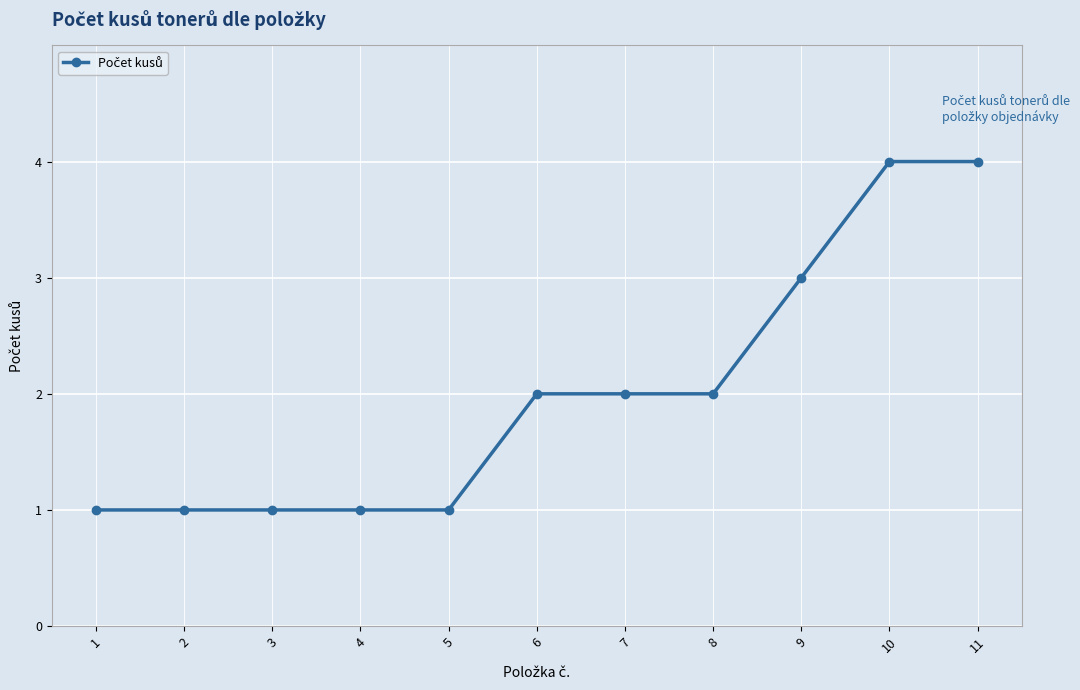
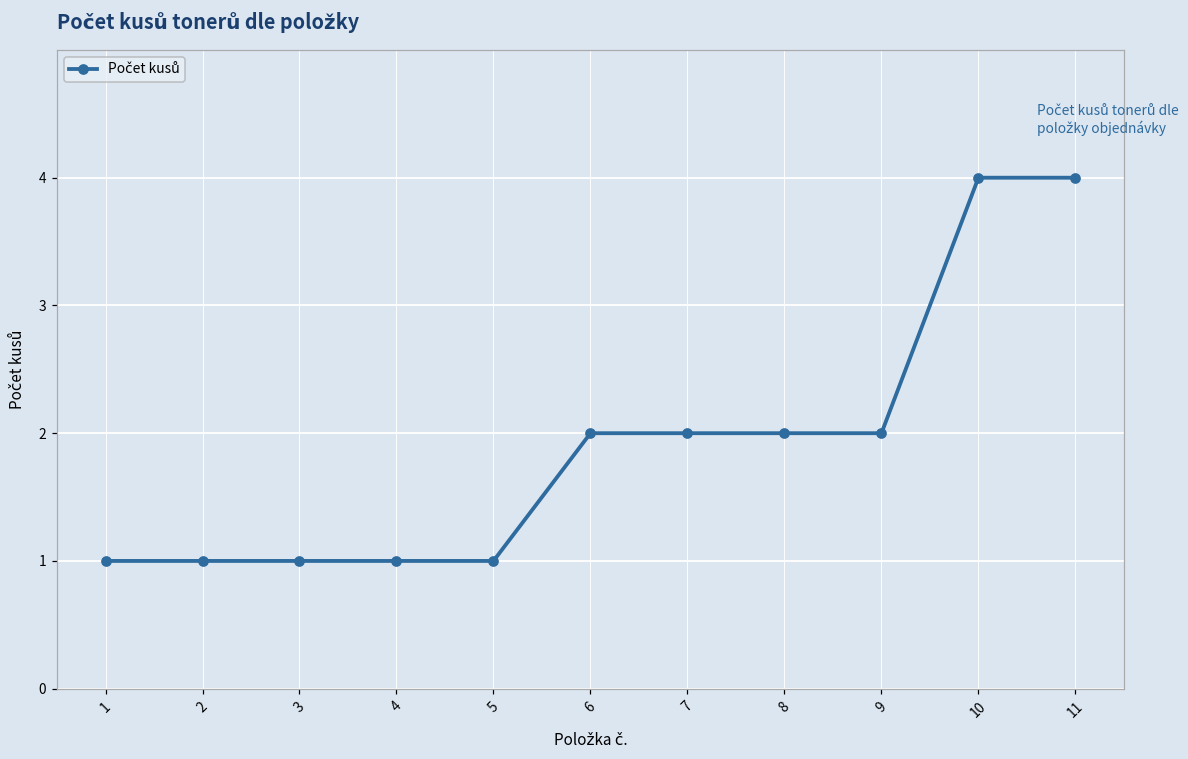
9: 3 -> 2
